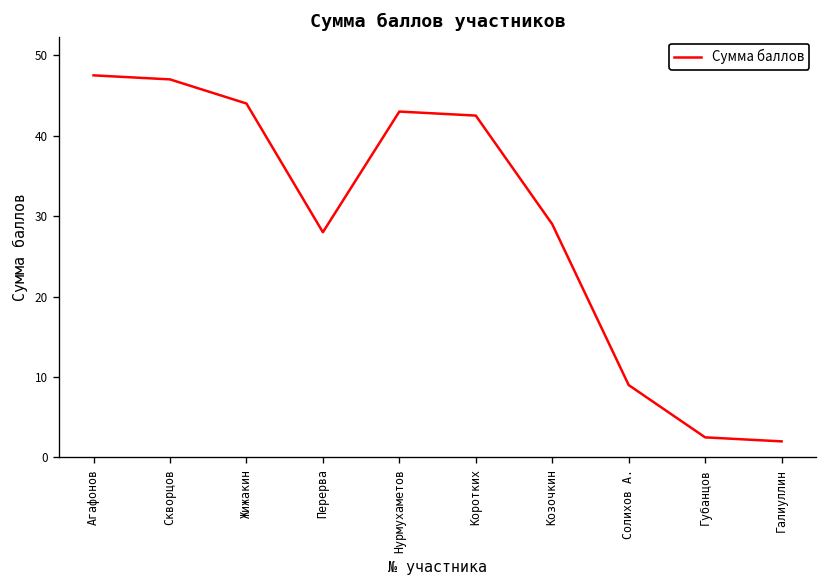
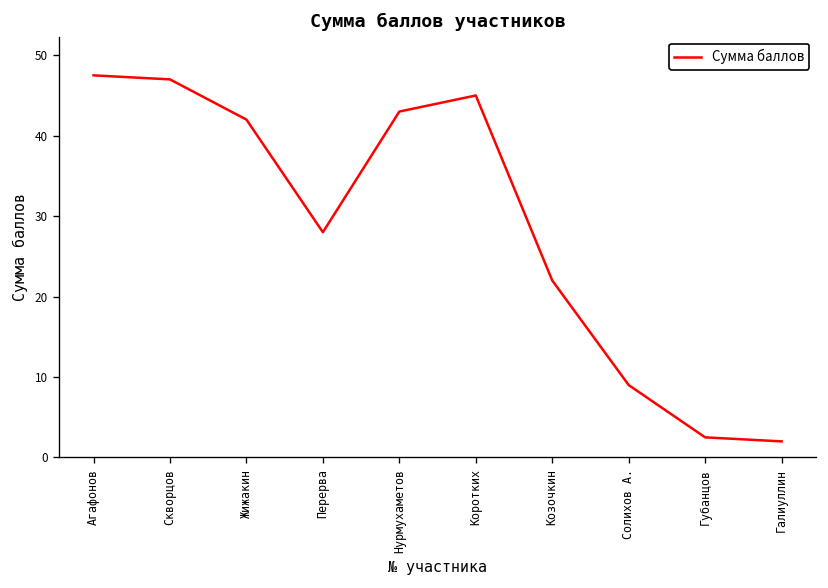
Жижакин: 44 -> 42
Коротких: 43 -> 45
Козочкин: 29 -> 22
